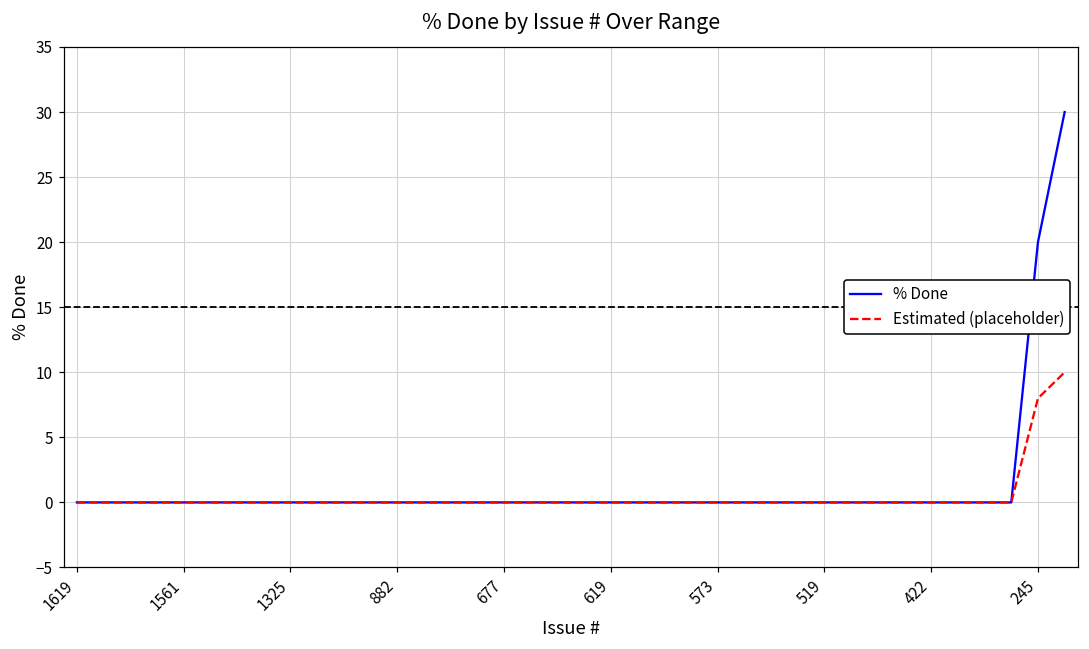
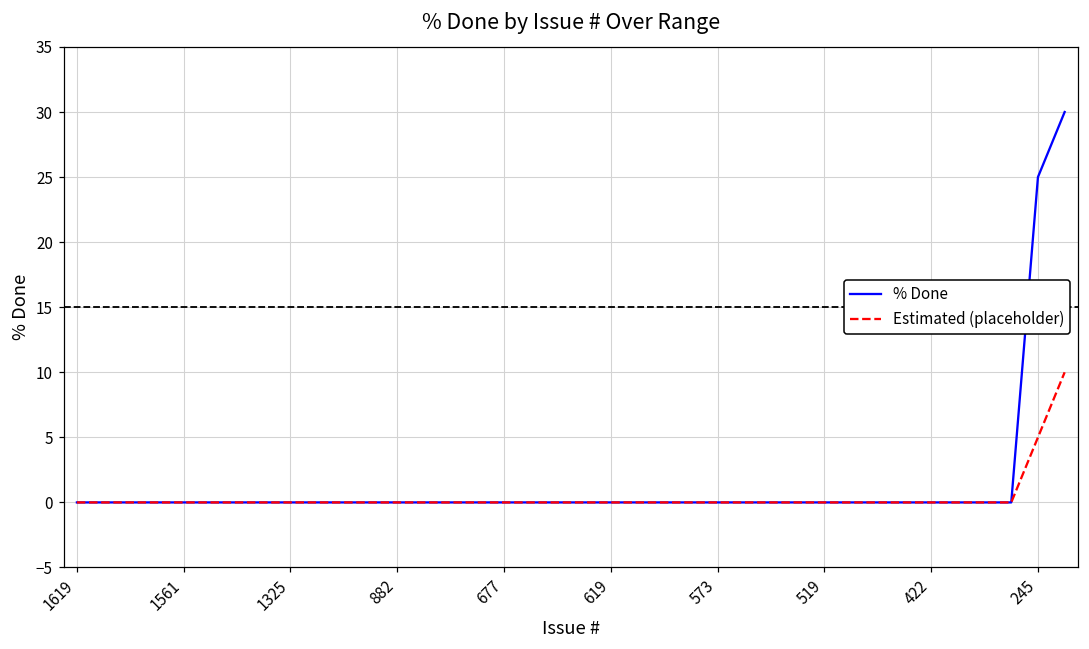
% Done, 245: 20 -> 25
Estimated (placeholder), 245: 8 -> 5
